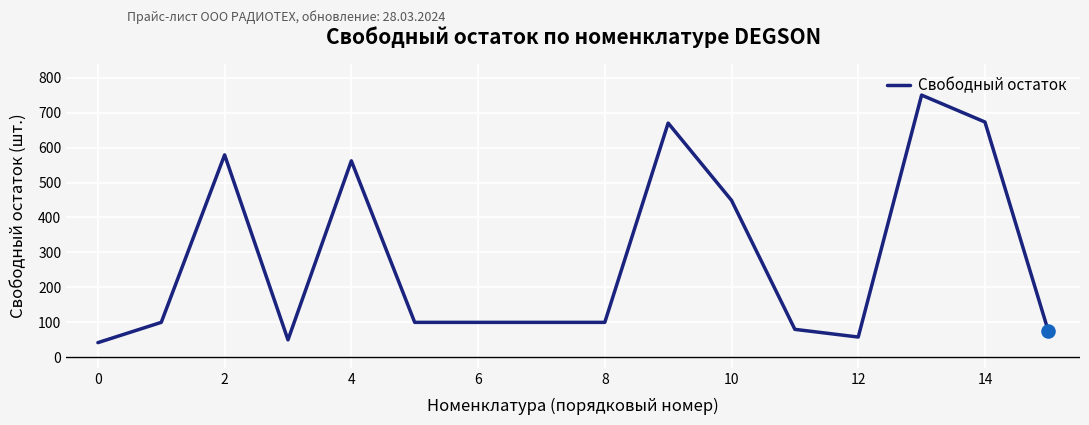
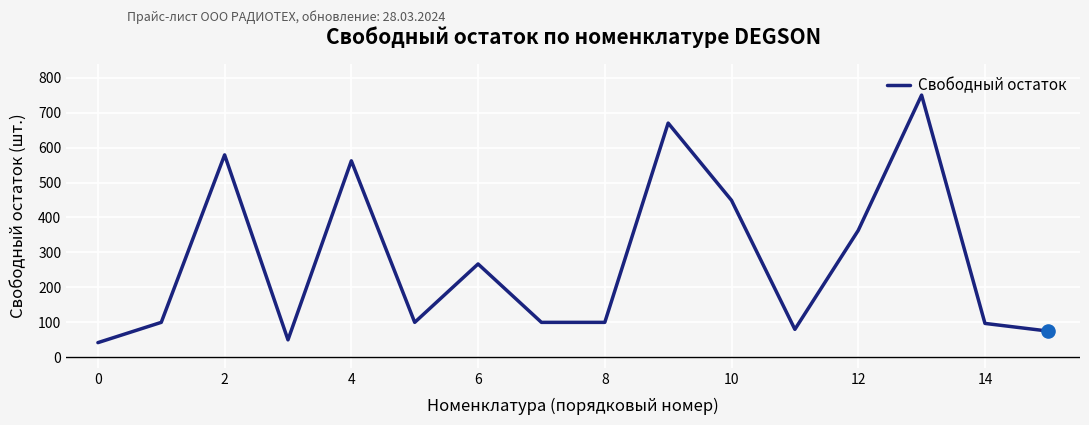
Свободный остаток, 6: 100 -> 270
Свободный остаток, 12: 60 -> 360
Свободный остаток, 14: 670 -> 100
